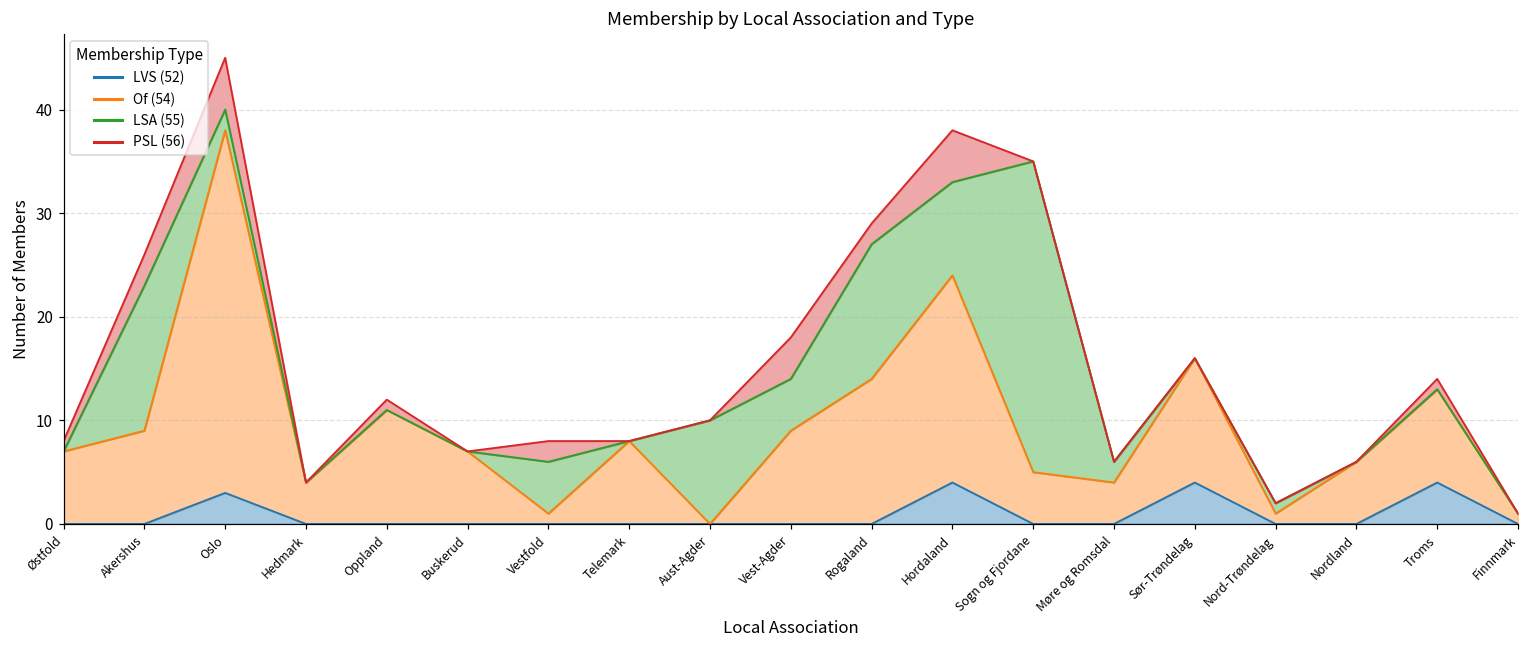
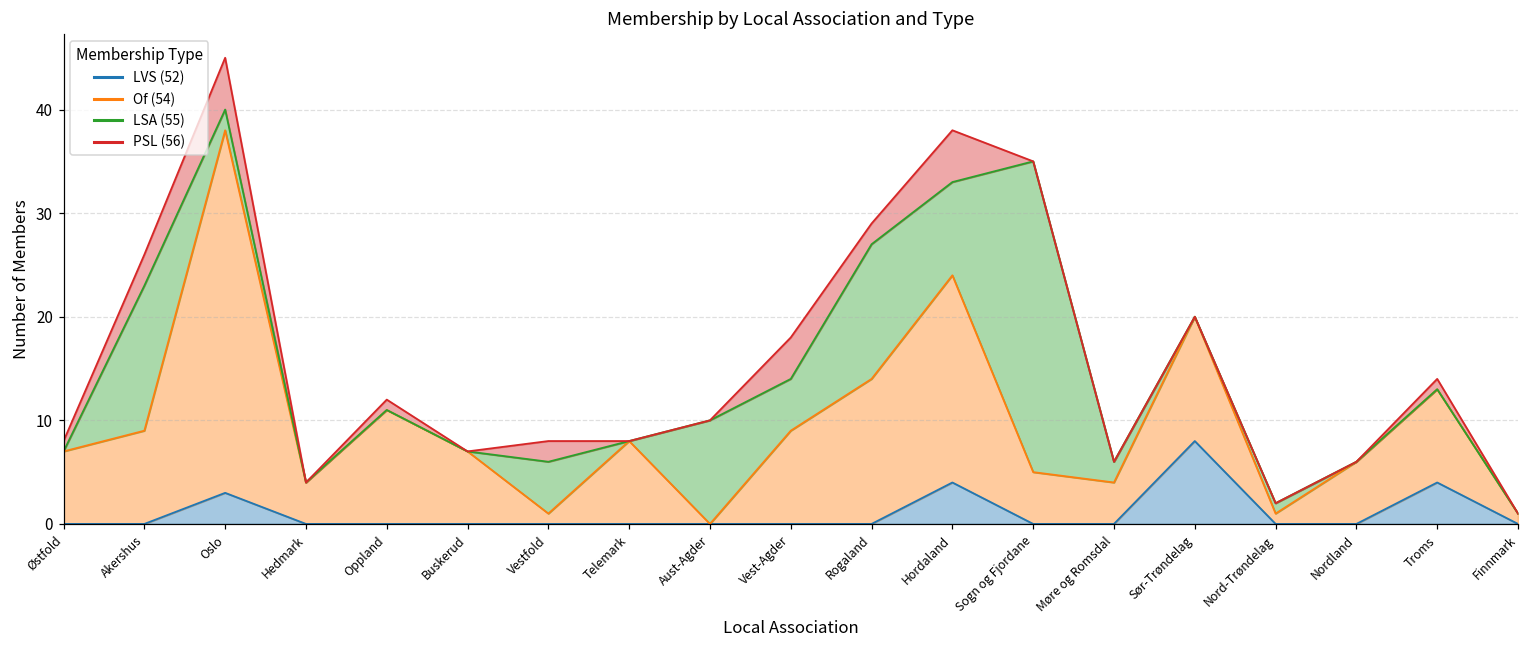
LVS (52), Sør-Trøndelag: 4 -> 8
